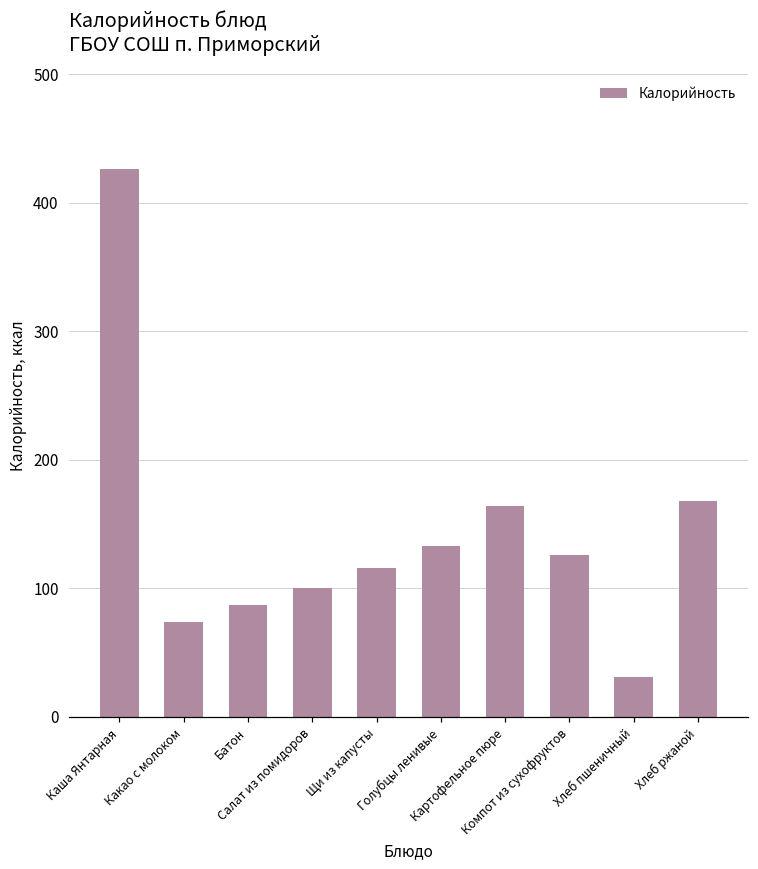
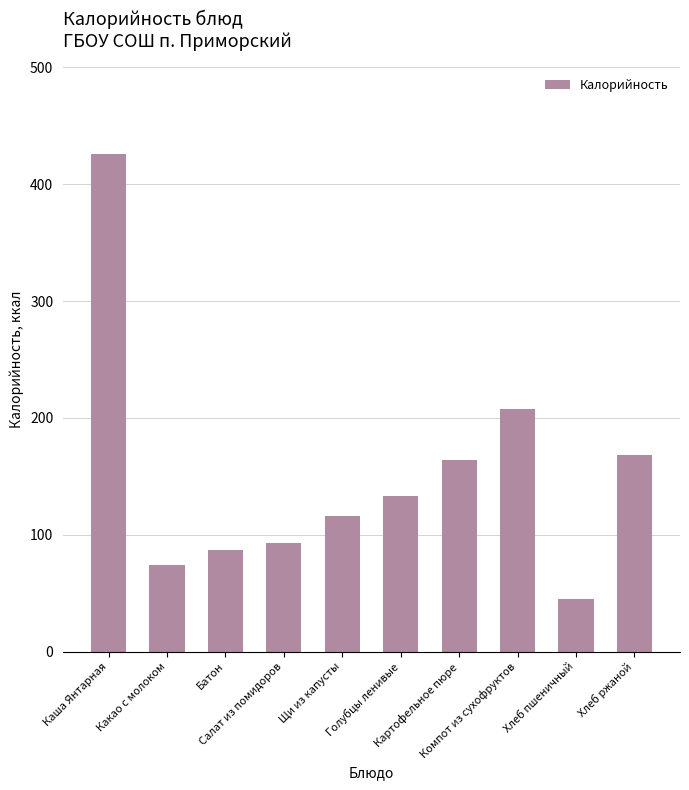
Салат из помидоров: 100 -> 93
Компот из сухофруктов: 126 -> 208
Хлеб пшеничный: 31 -> 45
